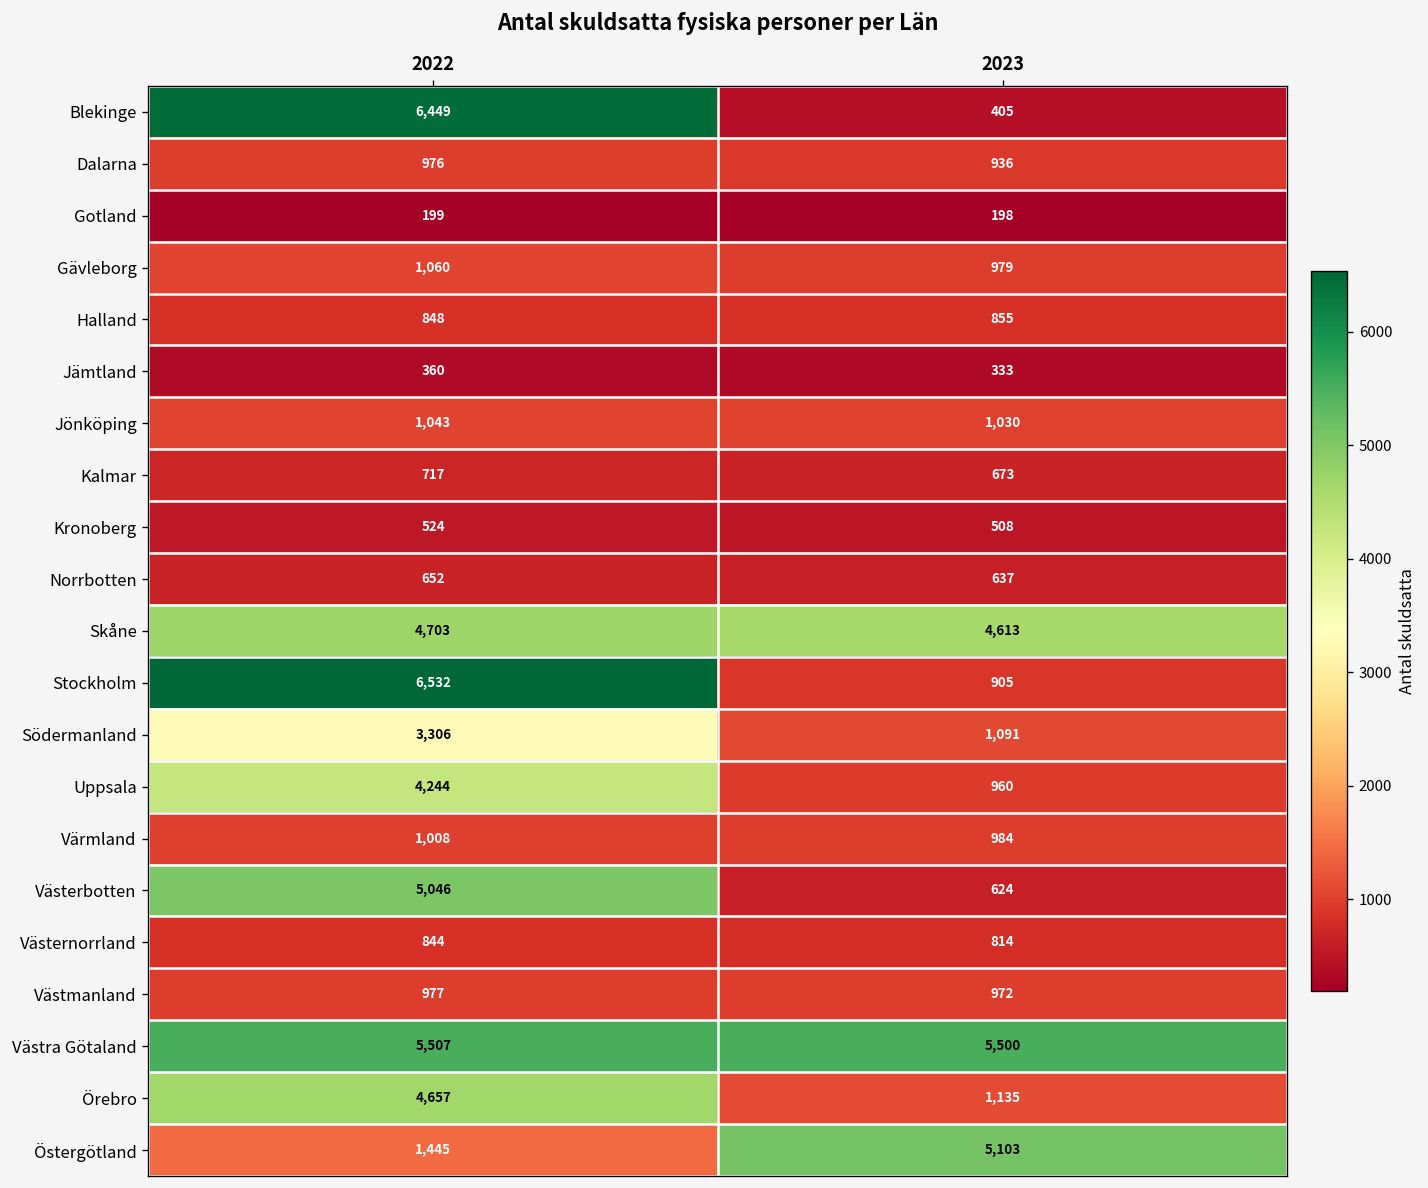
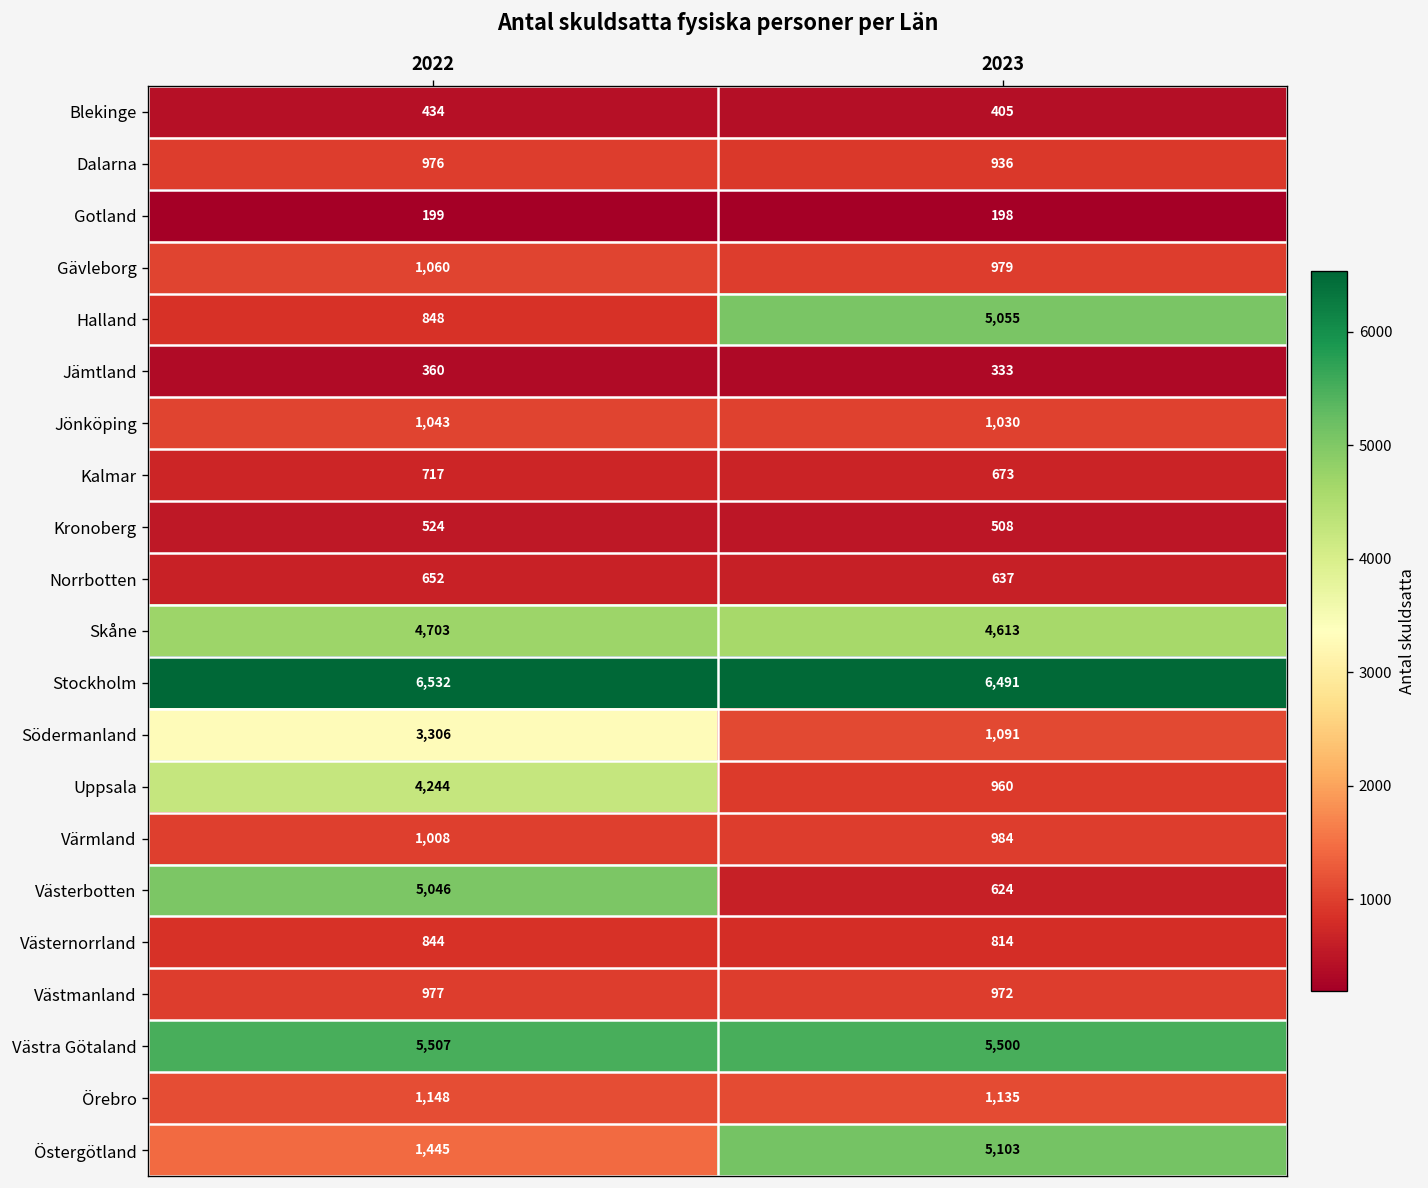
Blekinge, 2022: 6,449 -> 434
Halland, 2023: 855 -> 5,055
Stockholm, 2023: 905 -> 6,491
Örebro, 2022: 4,657 -> 1,148
